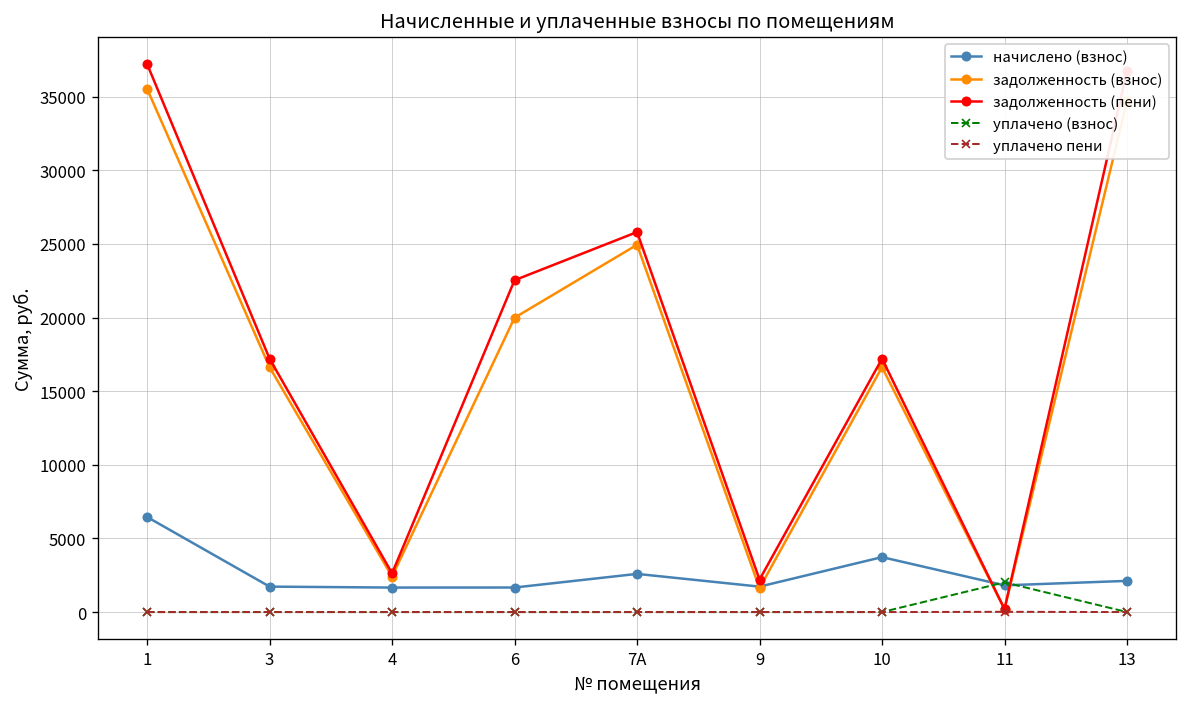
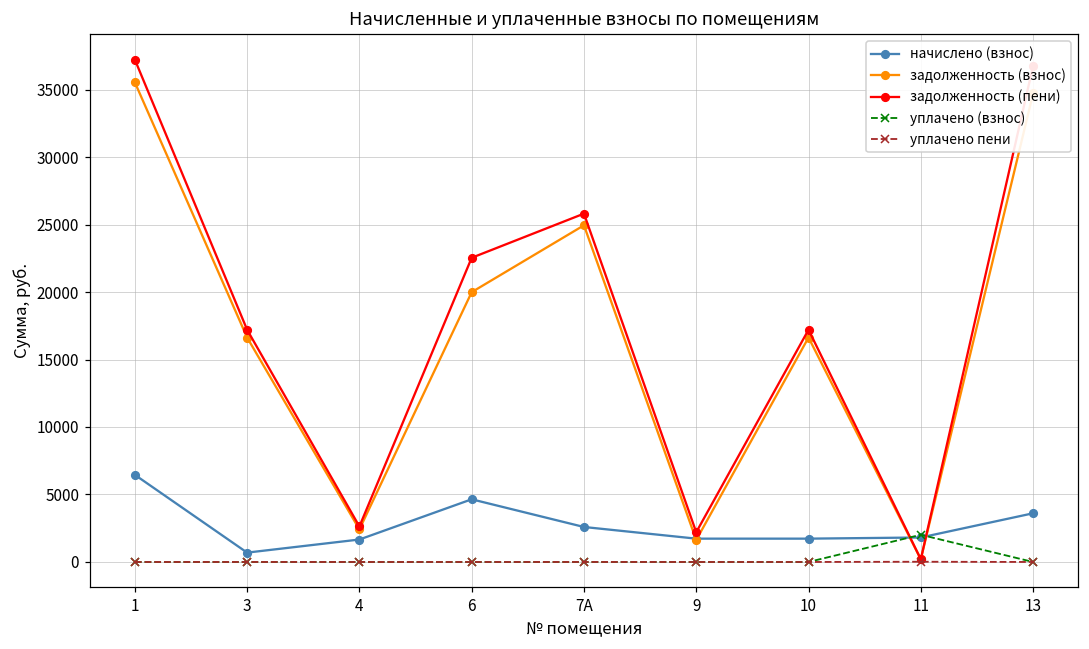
начислено (взнос), 3: 1700 -> 700
начислено (взнос), 6: 1700 -> 4600
начислено (взнос), 10: 3700 -> 1700
начислено (взнос), 13: 2100 -> 3600
